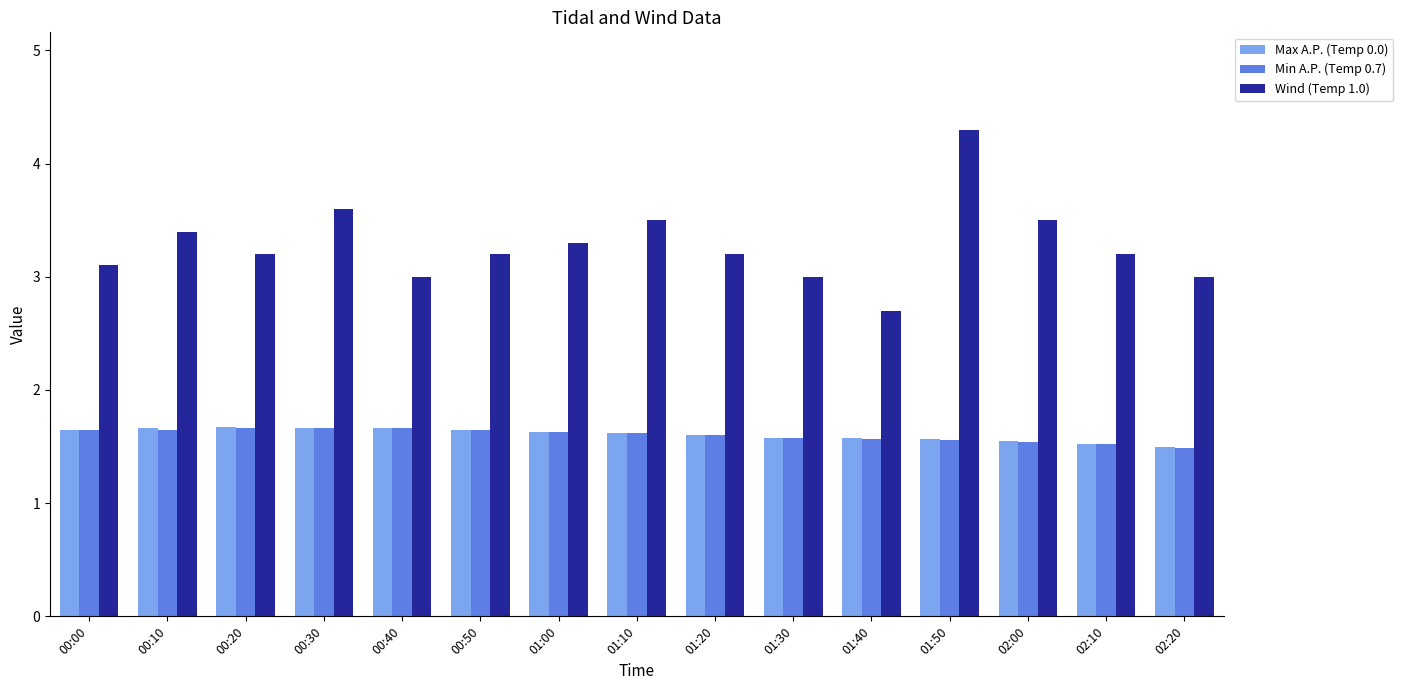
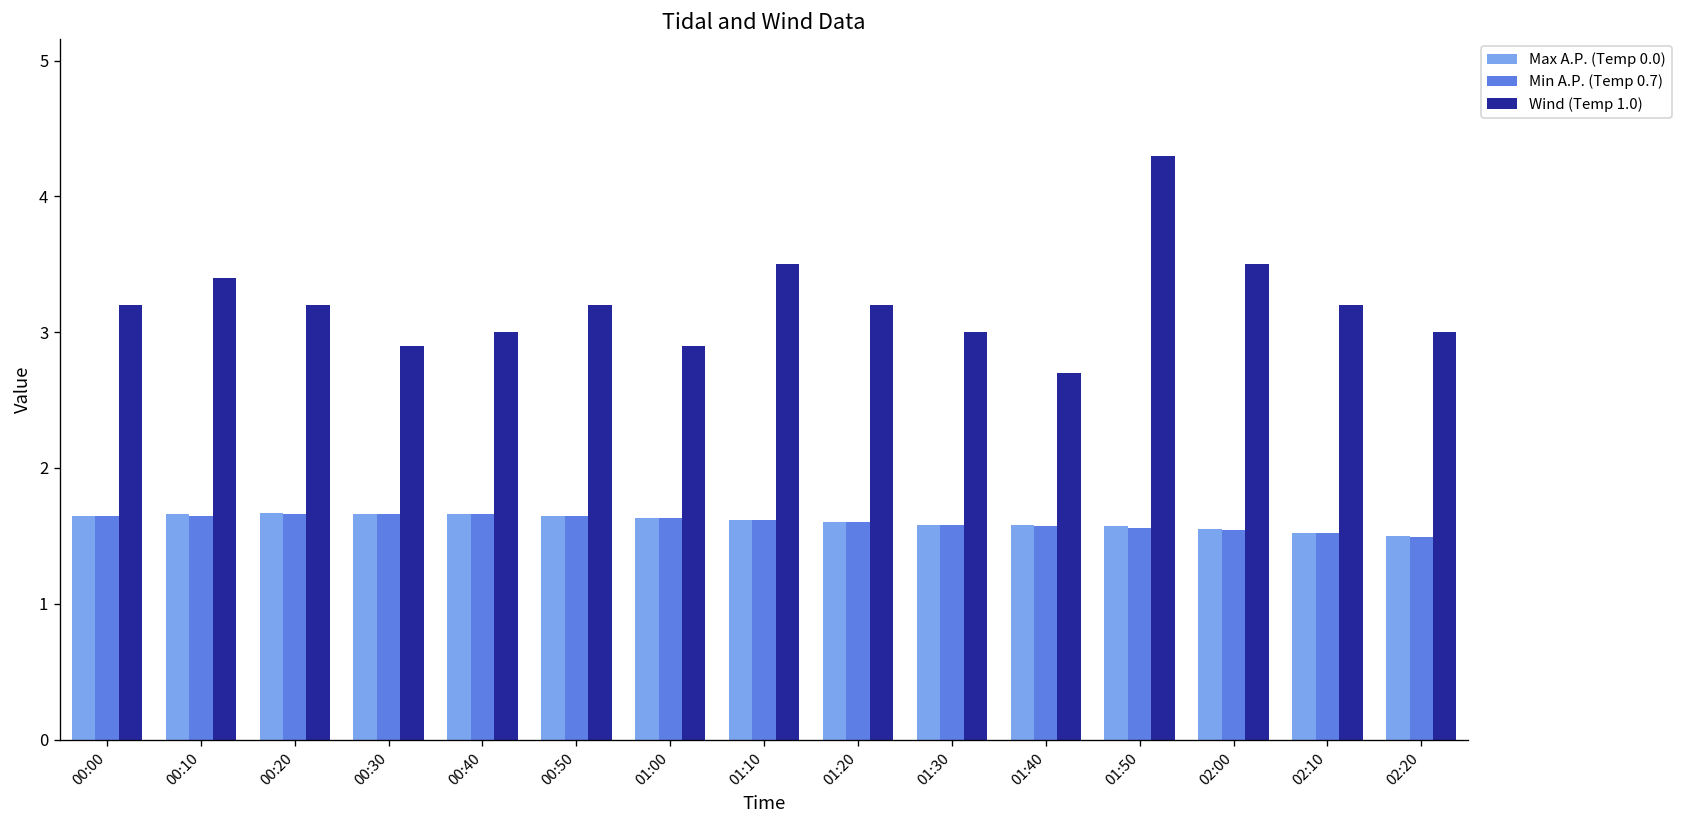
Wind (Temp 1.0), 00:00: 3.1 -> 3.2
Wind (Temp 1.0), 00:30: 3.6 -> 2.9
Wind (Temp 1.0), 01:00: 3.3 -> 2.9
